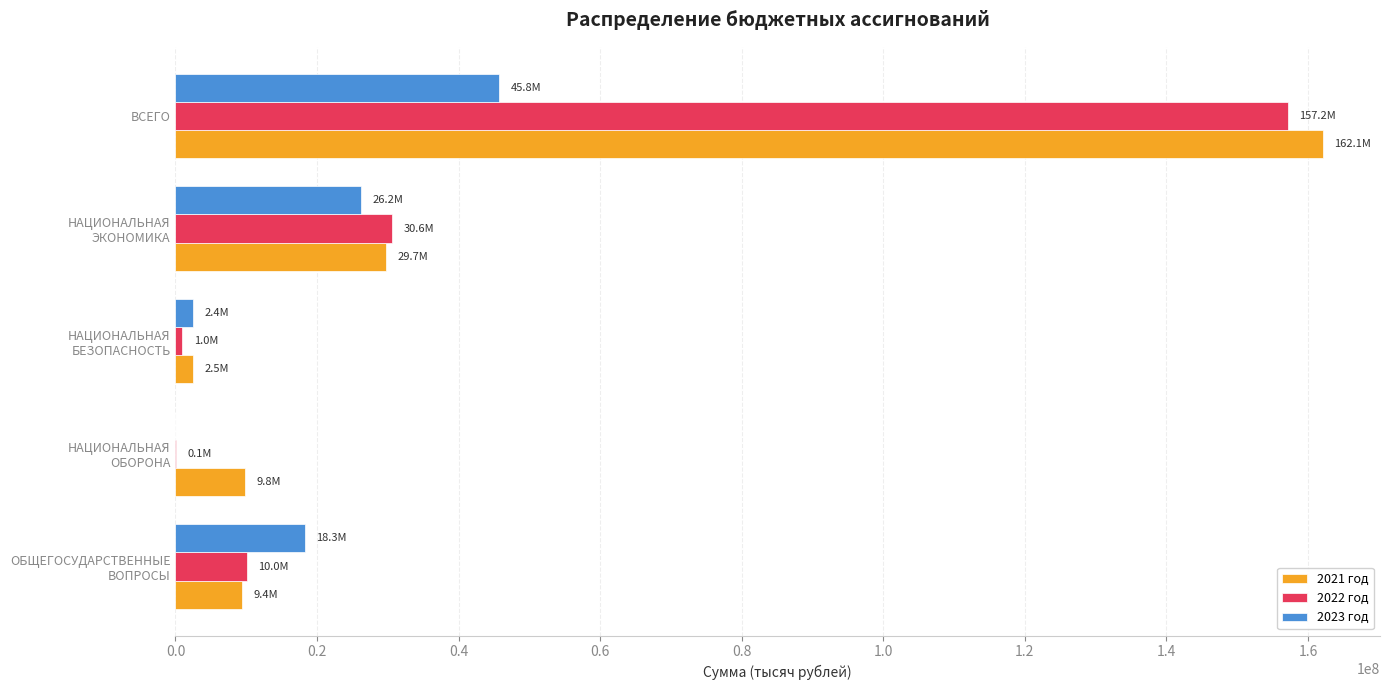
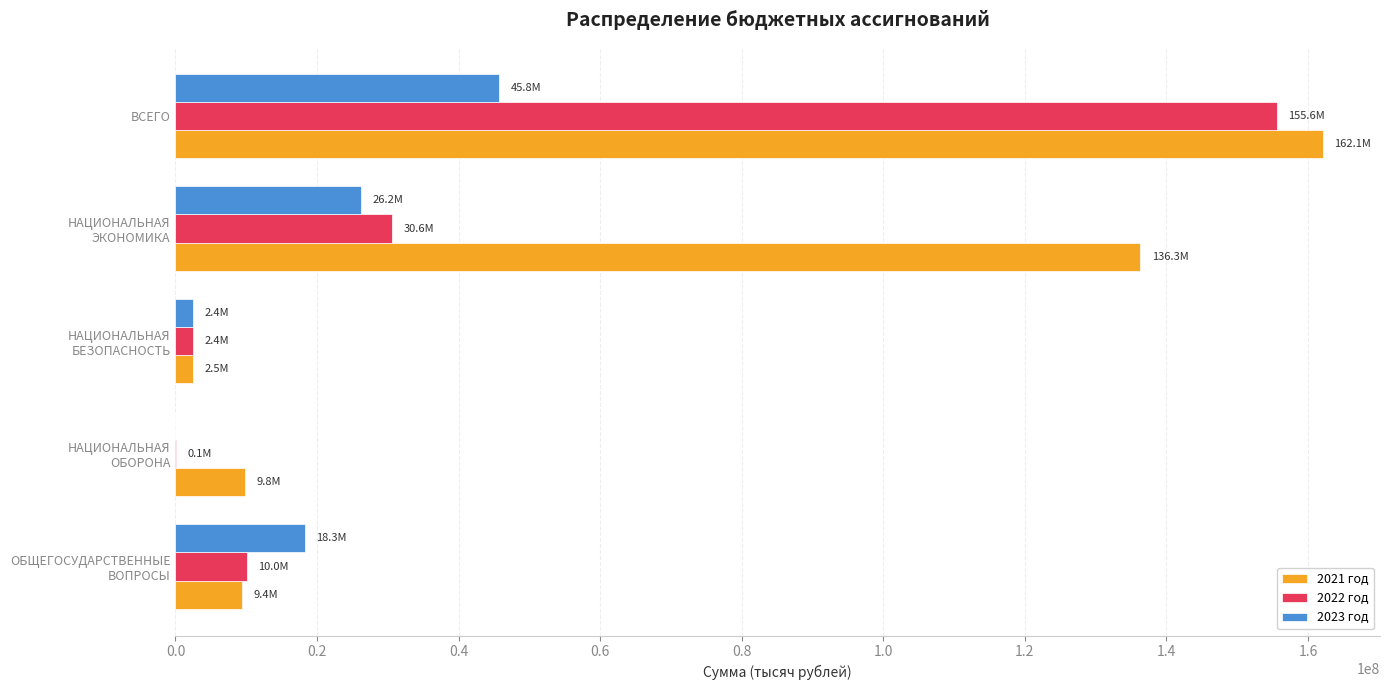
2022 год, ВСЕГО: 157.2M -> 155.6M
2021 год, НАЦИОНАЛЬНАЯ ЭКОНОМИКА: 29.7M -> 136.3M
2022 год, НАЦИОНАЛЬНАЯ БЕЗОПАСНОСТЬ: 1.0M -> 2.4M
